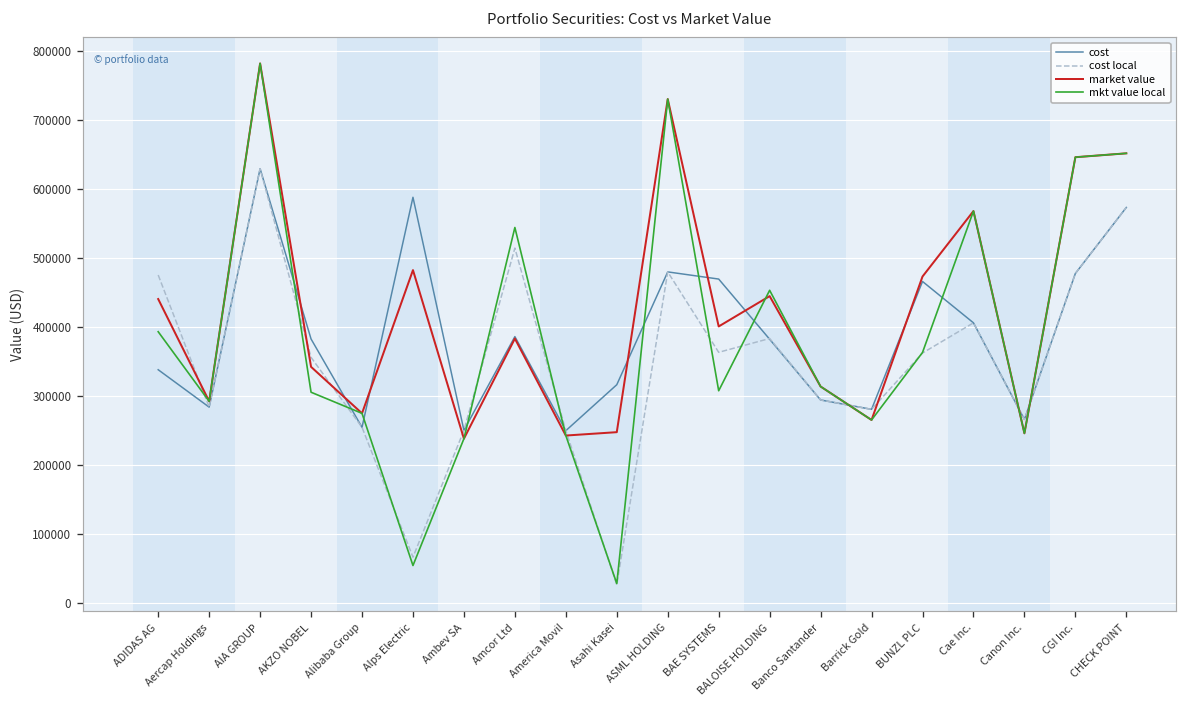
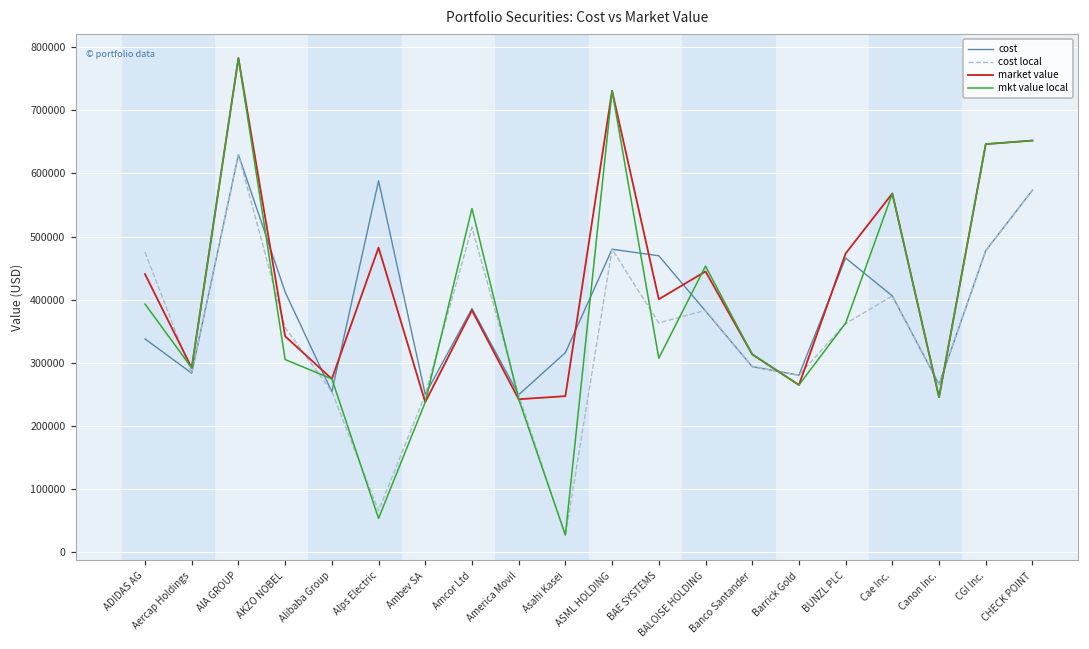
cost, AKZO NOBEL: 380000 -> 410000
